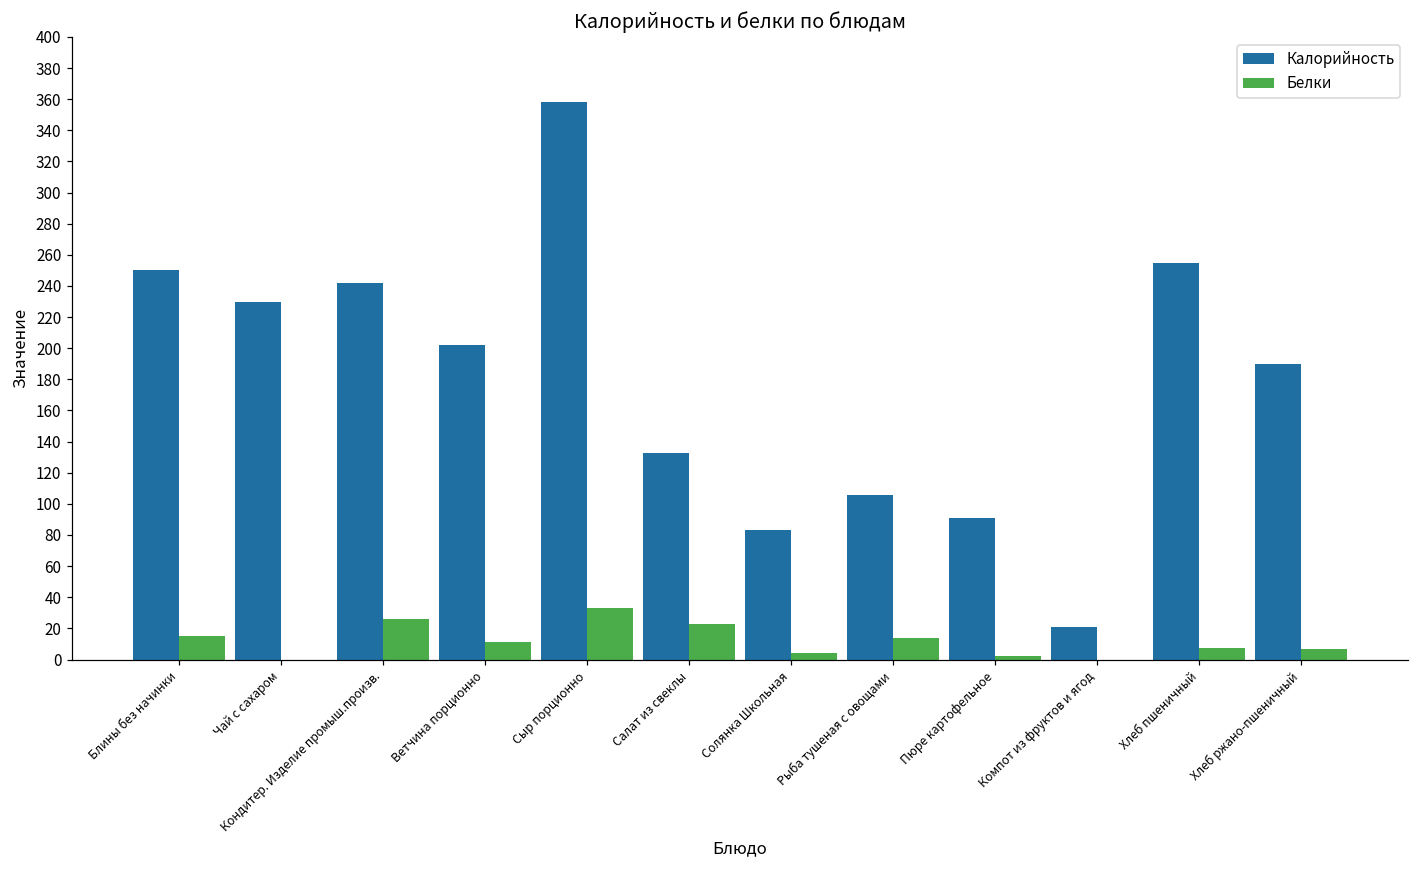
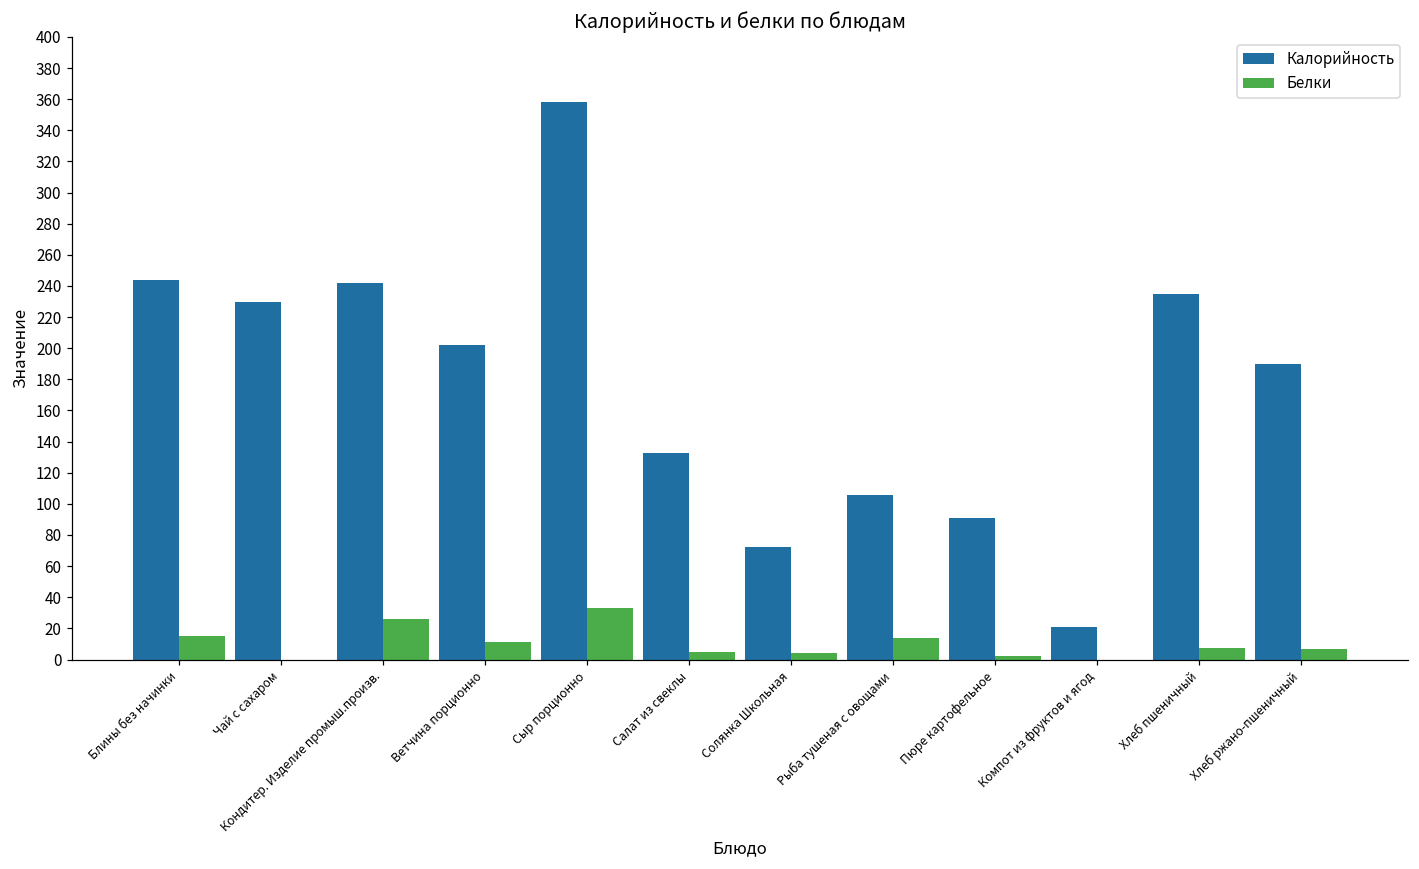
Калорийность, Блины без начинки: 250 -> 244
Белки, Салат из свеклы: 23 -> 5
Калорийность, Солянка Школьная: 83 -> 72
Калорийность, Хлеб пшеничный: 255 -> 235
